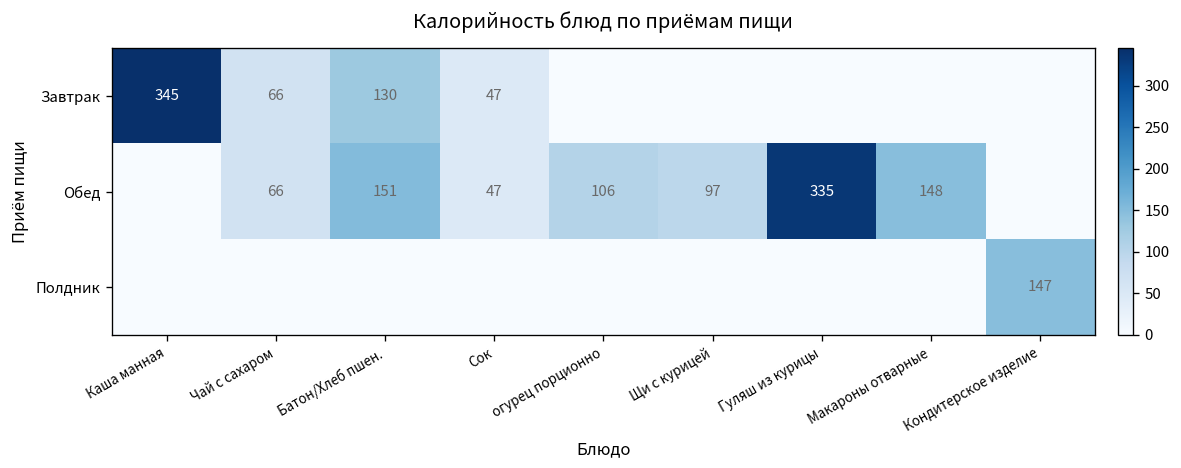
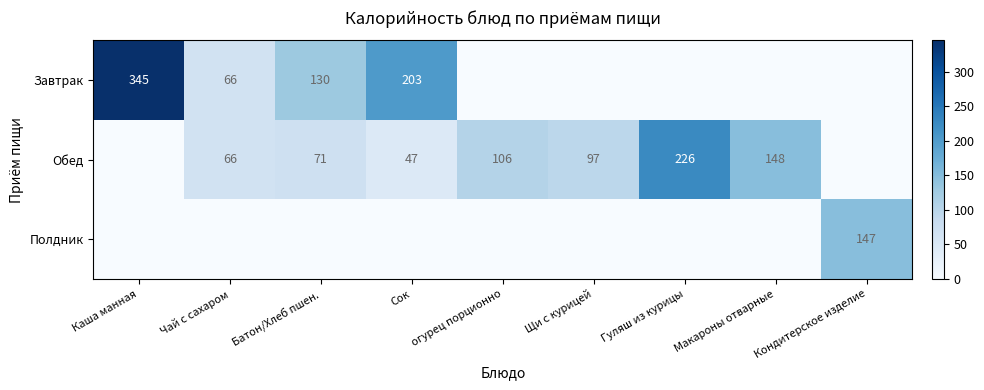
Завтрак, Сок: 47 -> 203
Обед, Батон/Хлеб пшен.: 151 -> 71
Обед, Гуляш из курицы: 335 -> 226
